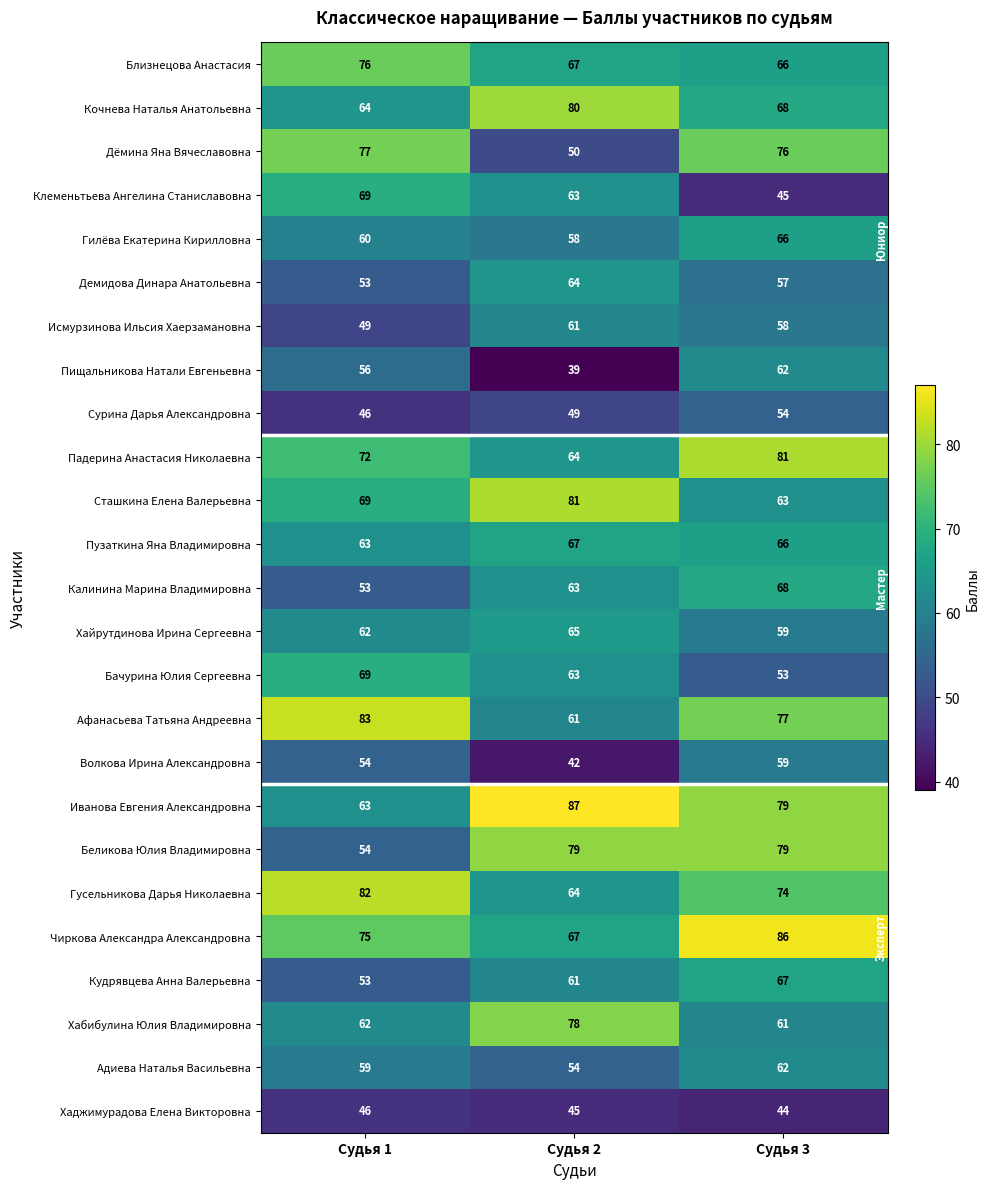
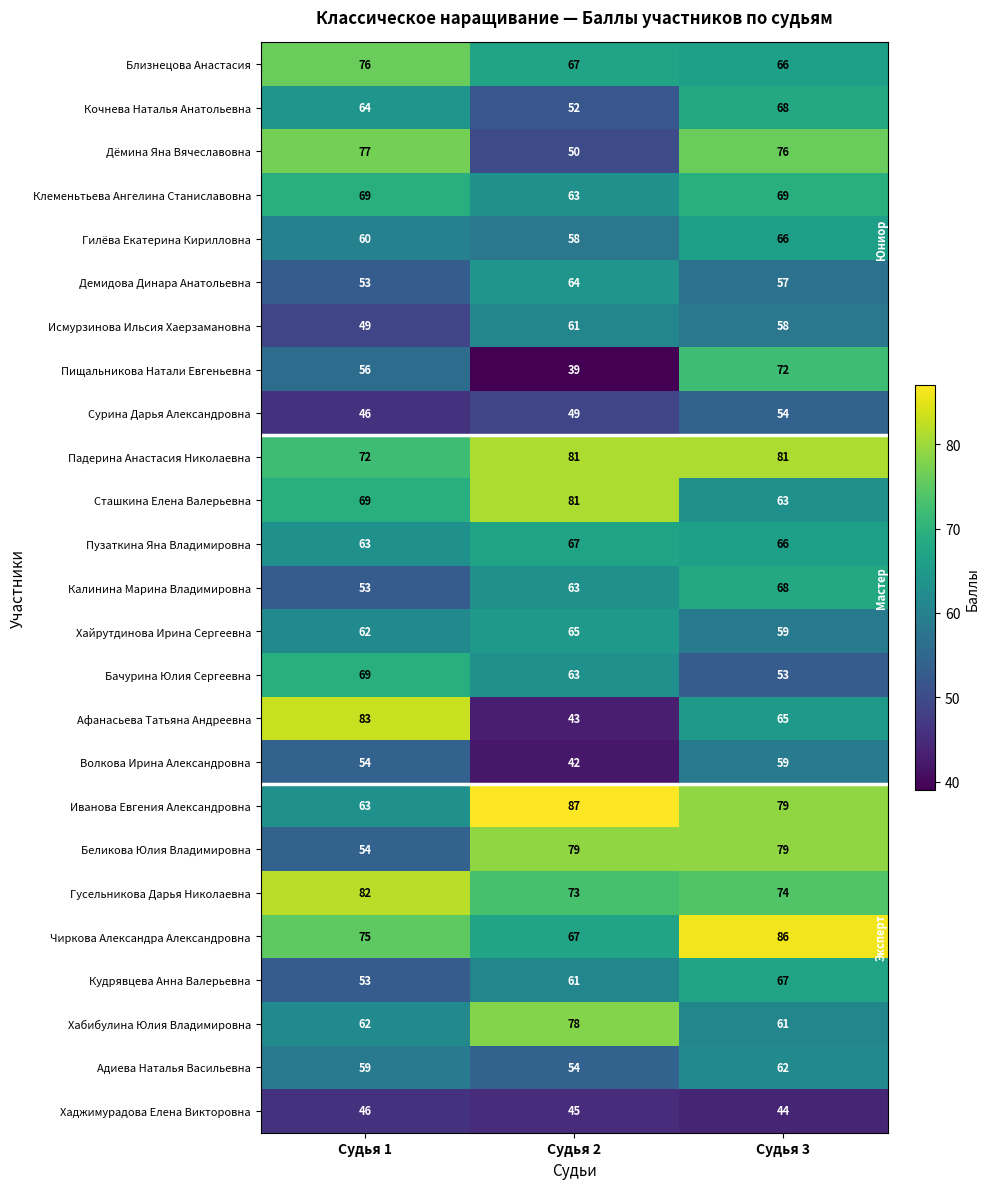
Кочнева Наталья Анатольевна, Судья 2: 80 -> 52
Клеменьтьева Ангелина Станиславовна, Судья 3: 45 -> 69
Пищальникова Натали Евгеньевна, Судья 3: 62 -> 72
Падерина Анастасия Николаевна, Судья 2: 64 -> 81
Афанасьева Татьяна Андреевна, Судья 2: 61 -> 43
Афанасьева Татьяна Андреевна, Судья 3: 77 -> 65
Гусельникова Дарья Николаевна, Судья 2: 64 -> 73
